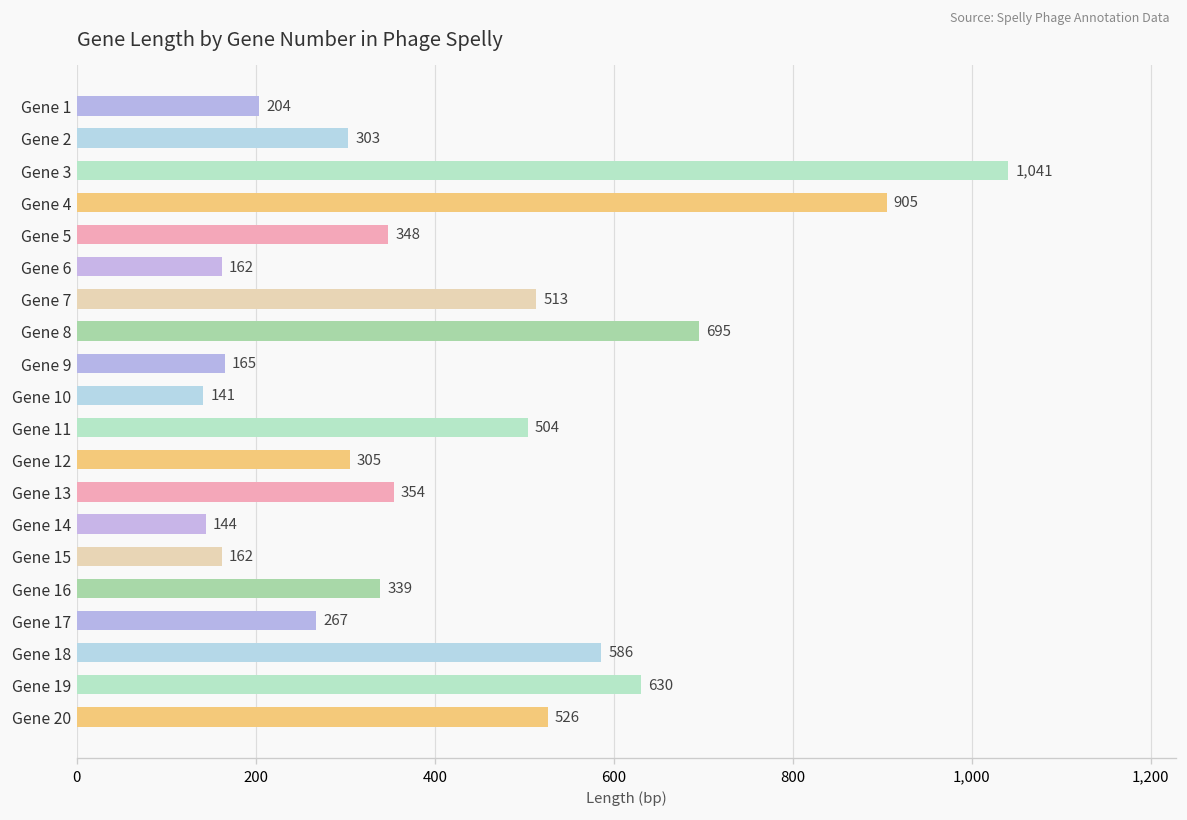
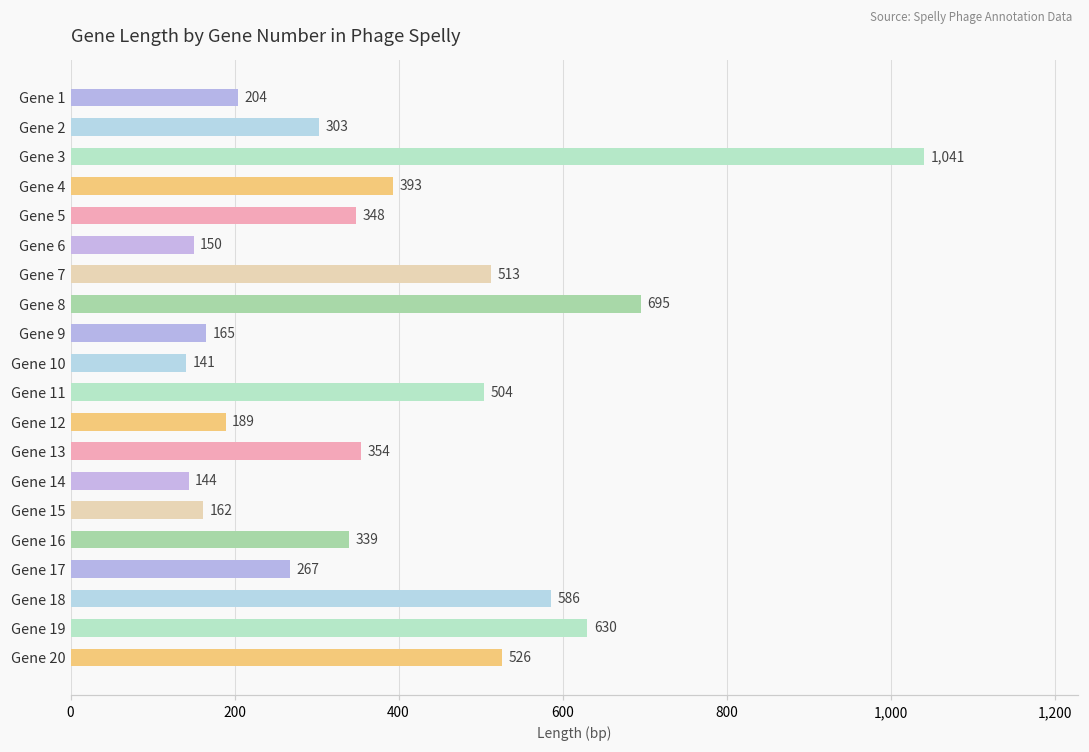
Gene 4: 905 -> 393
Gene 6: 162 -> 150
Gene 12: 305 -> 189
